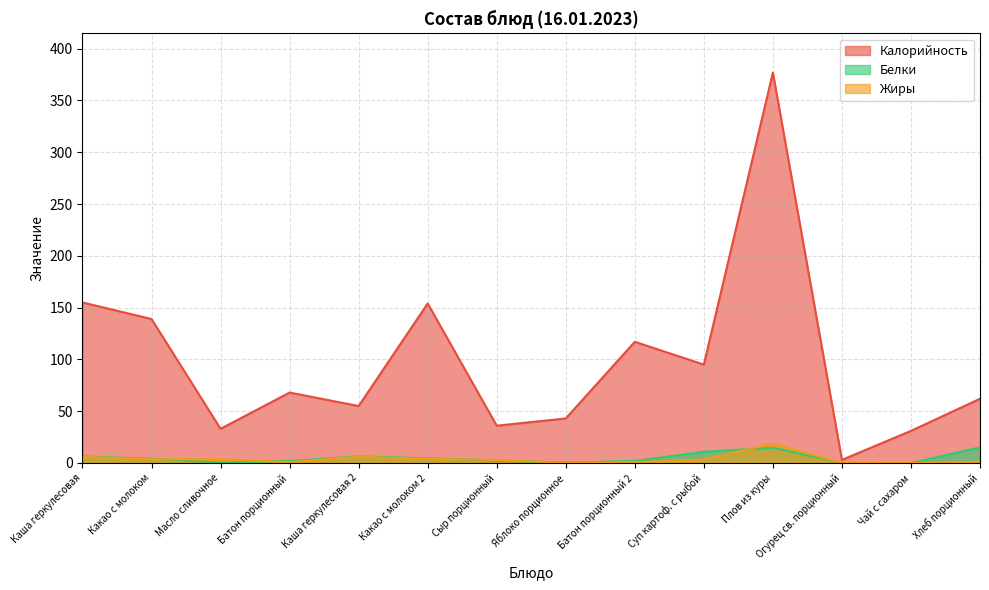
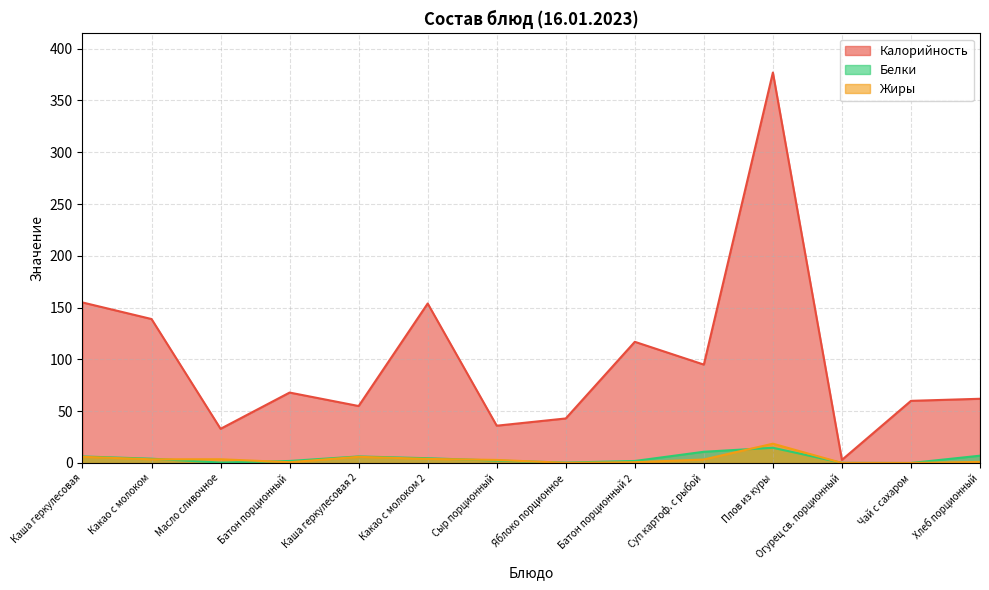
Калорийность, Чай с сахаром: 31 -> 60
Белки, Хлеб порционный: 15 -> 7
